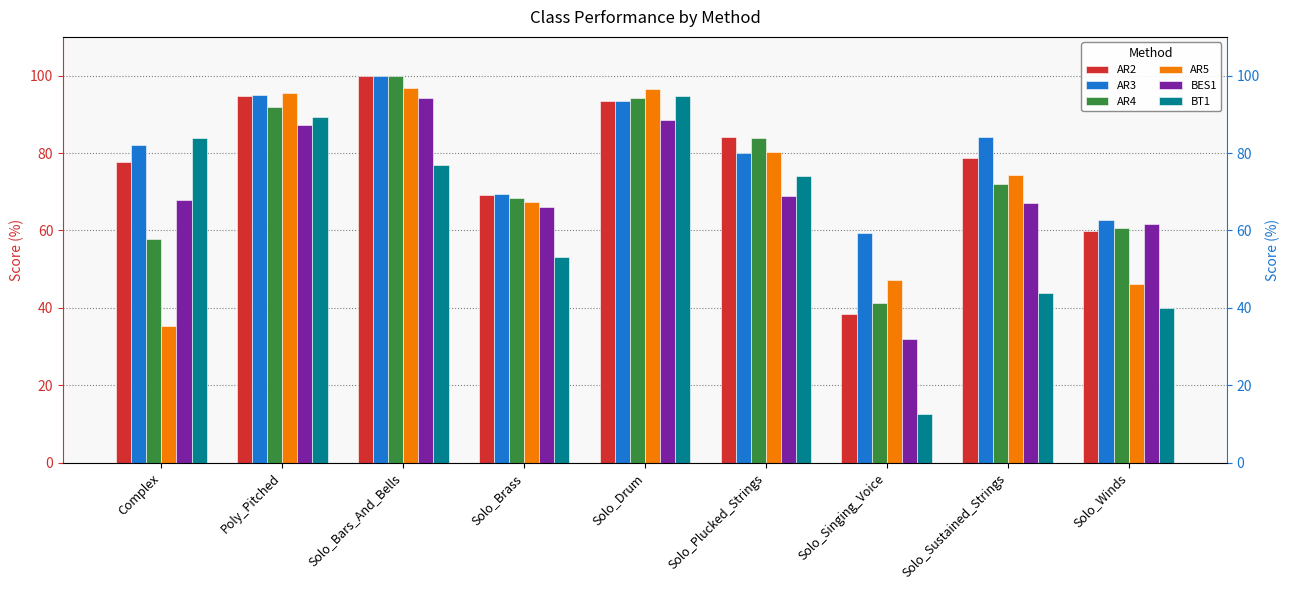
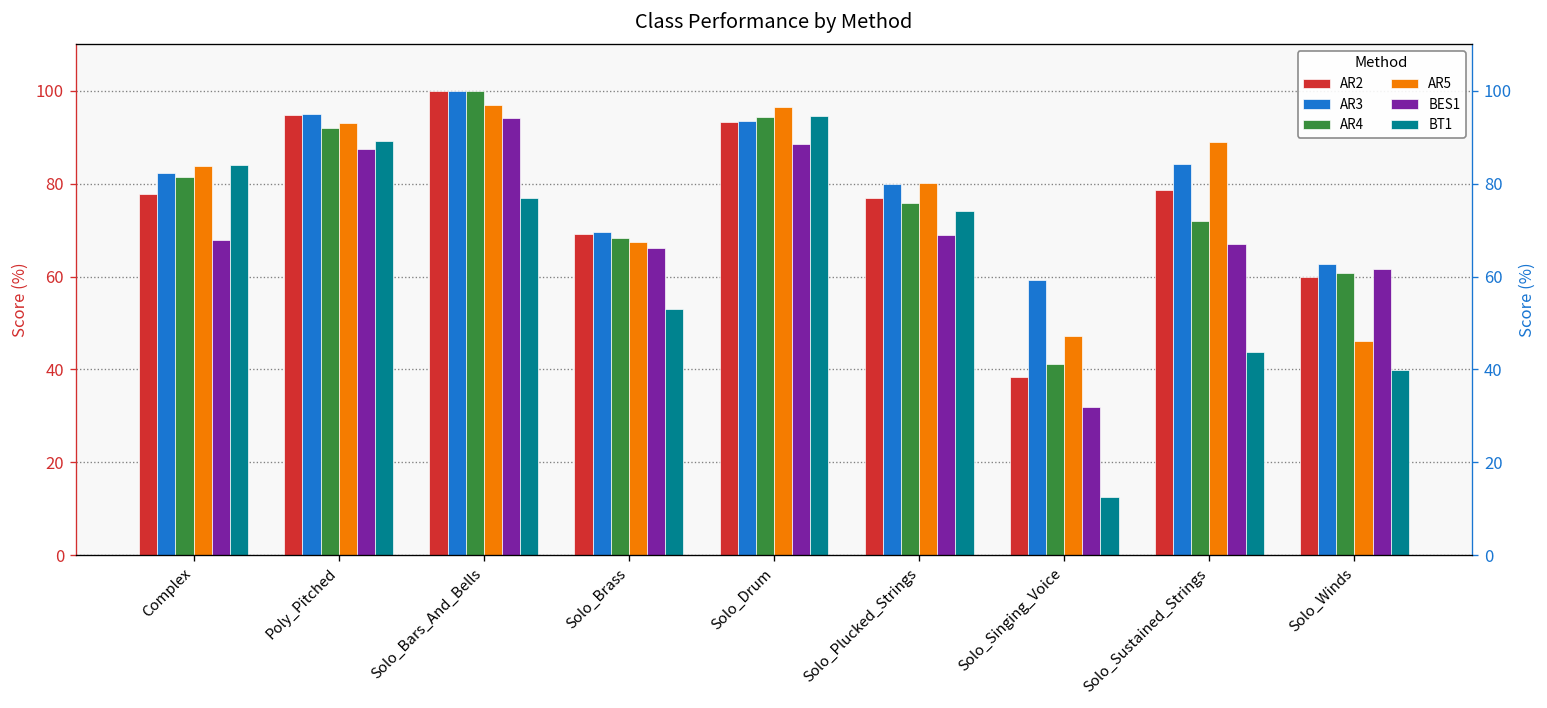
AR4, Complex: 58 -> 82
AR5, Complex: 35 -> 84
AR5, Poly_Pitched: 96 -> 93
AR2, Solo_Plucked_Strings: 84 -> 77
AR4, Solo_Plucked_Strings: 84 -> 76
AR5, Solo_Sustained_Strings: 74 -> 89
